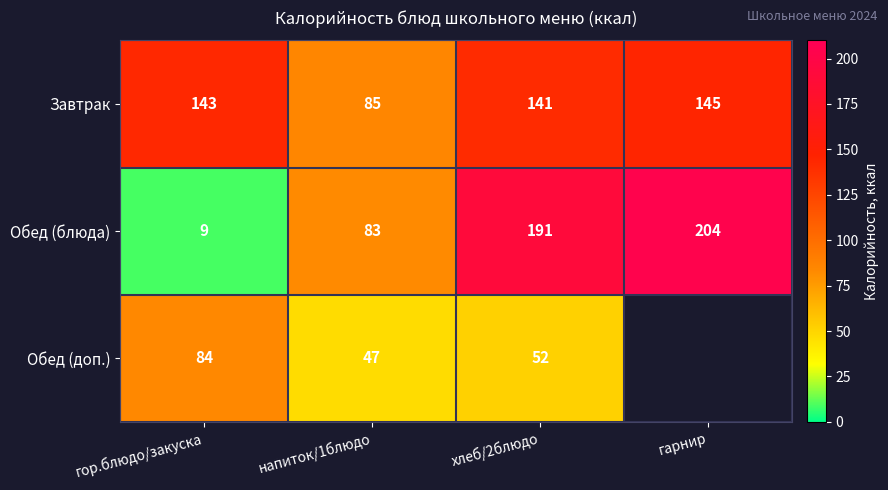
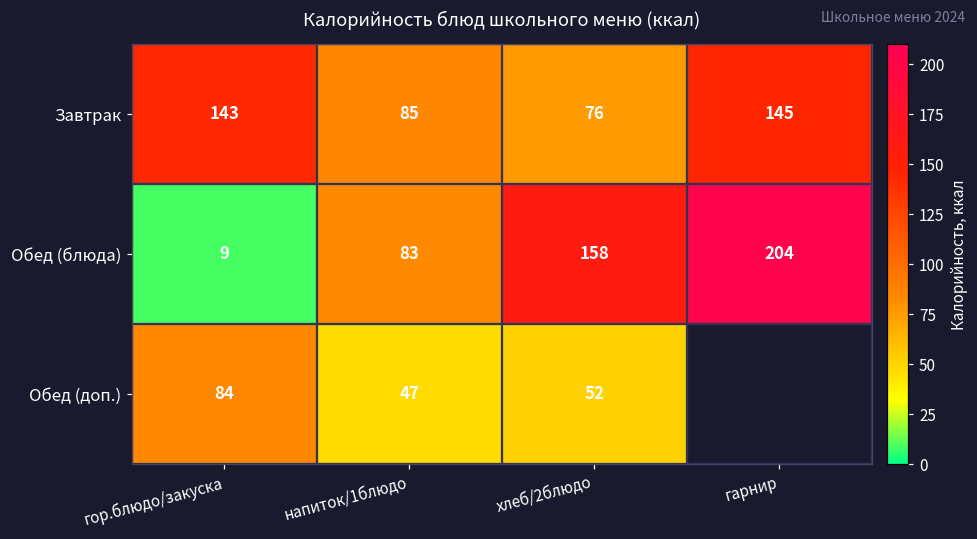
Завтрак, хлеб/2блюдо: 141 -> 76
Обед (блюда), хлеб/2блюдо: 191 -> 158
